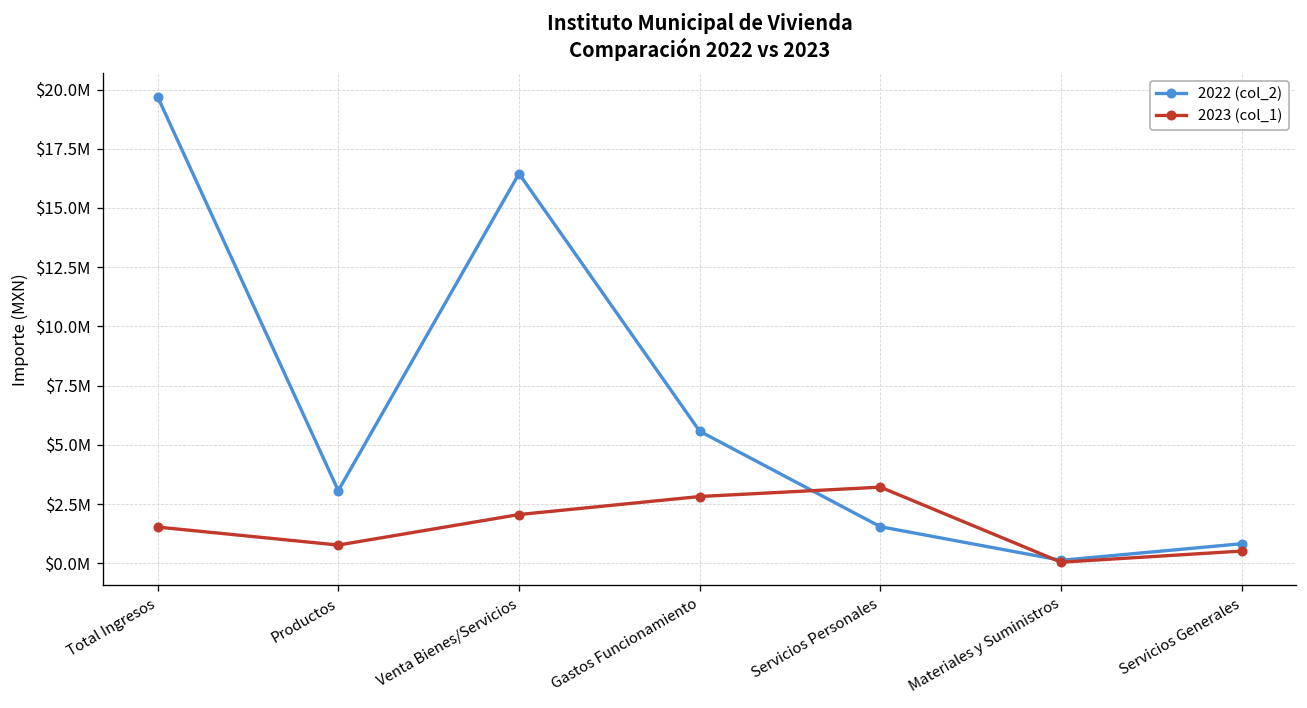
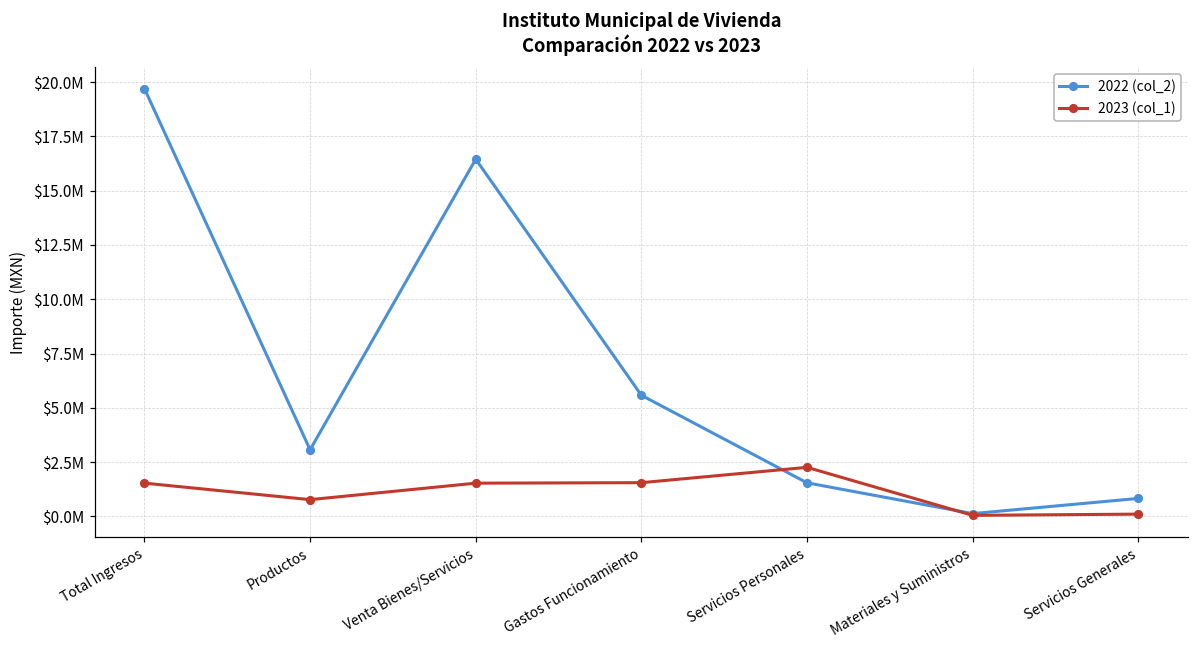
2023 (col_1), Venta Bienes/Servicios: $2100000 -> $1500000
2023 (col_1), Gastos Funcionamiento: $2800000 -> $1600000
2023 (col_1), Servicios Personales: $3200000 -> $2300000
2023 (col_1), Servicios Generales: $500000 -> $100000
